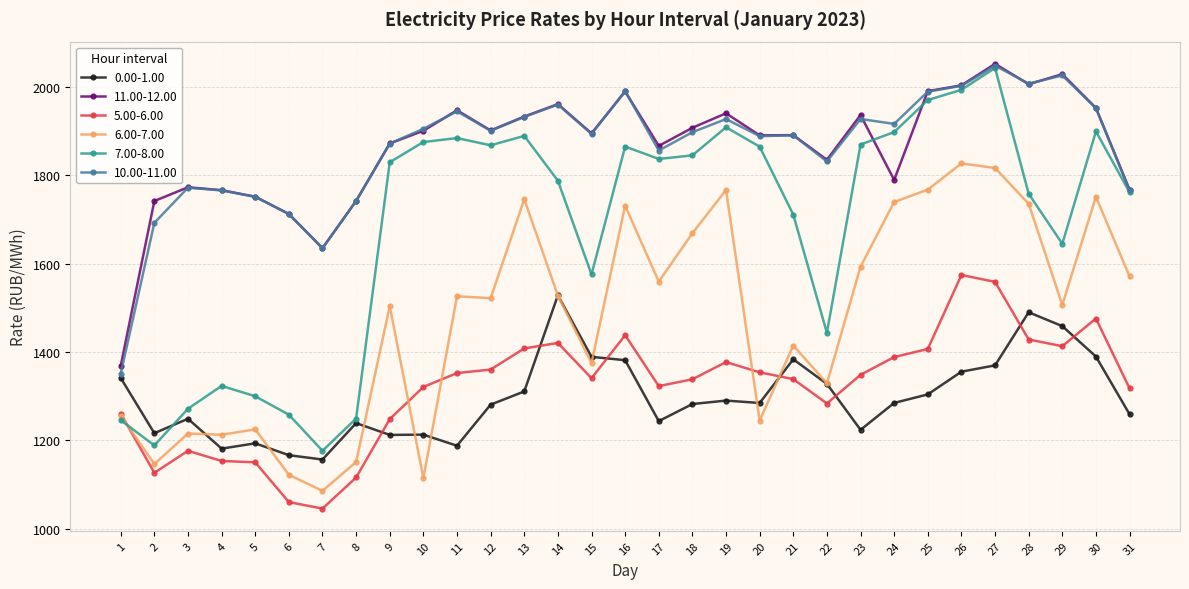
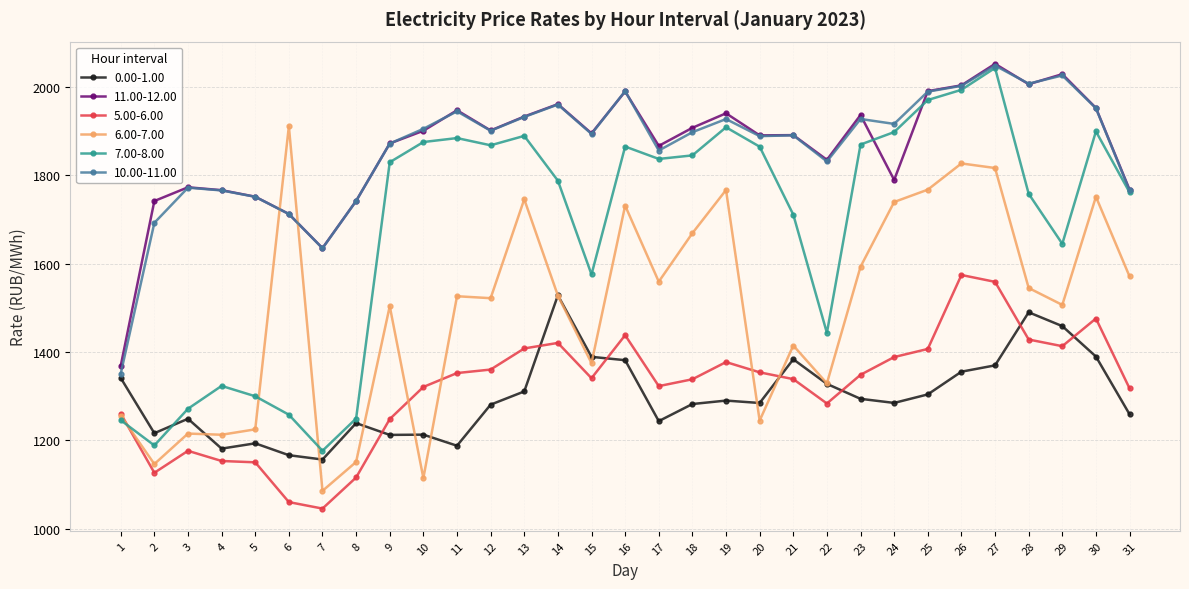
6.00-7.00, 6: 1120 -> 1910
0.00-1.00, 23: 1220 -> 1290
6.00-7.00, 28: 1740 -> 1540
